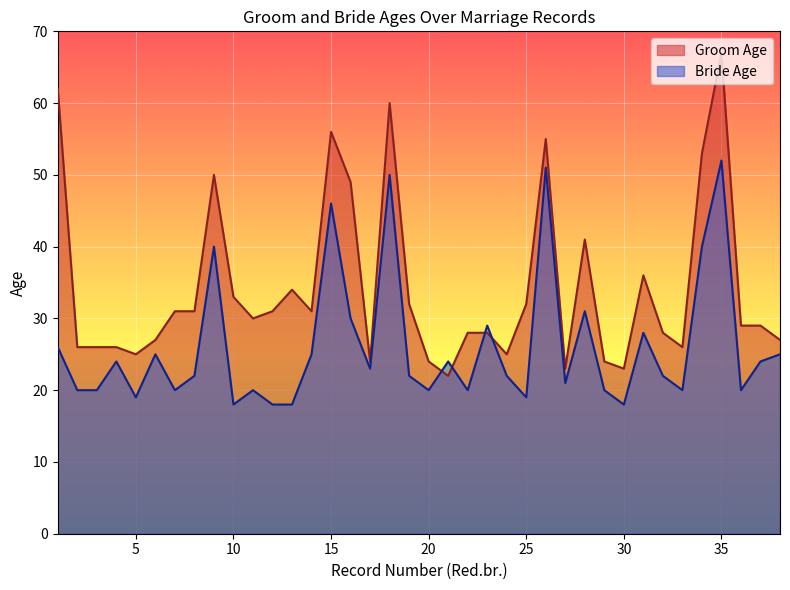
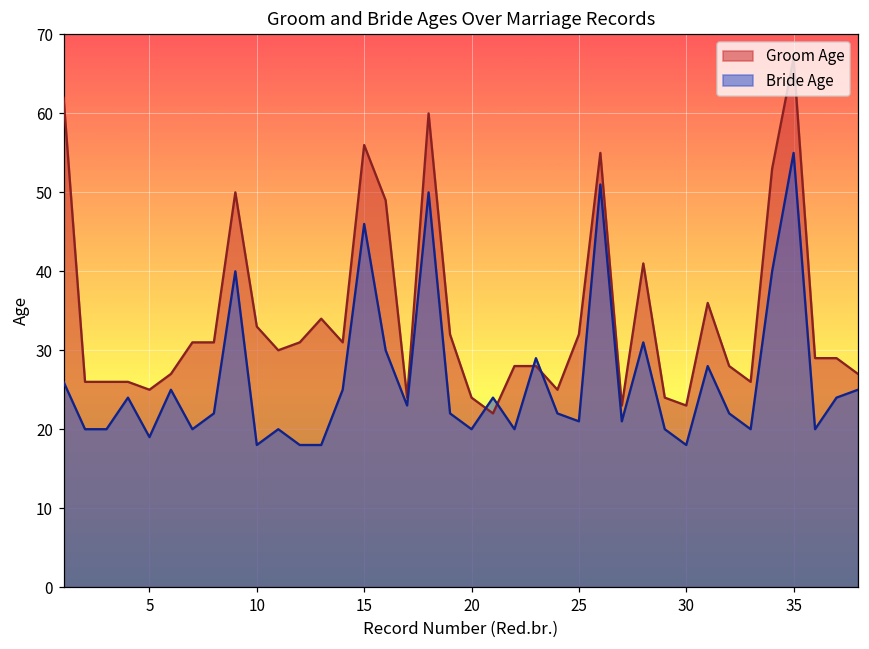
Bride Age, 25: 19 -> 21
Bride Age, 35: 52 -> 55
